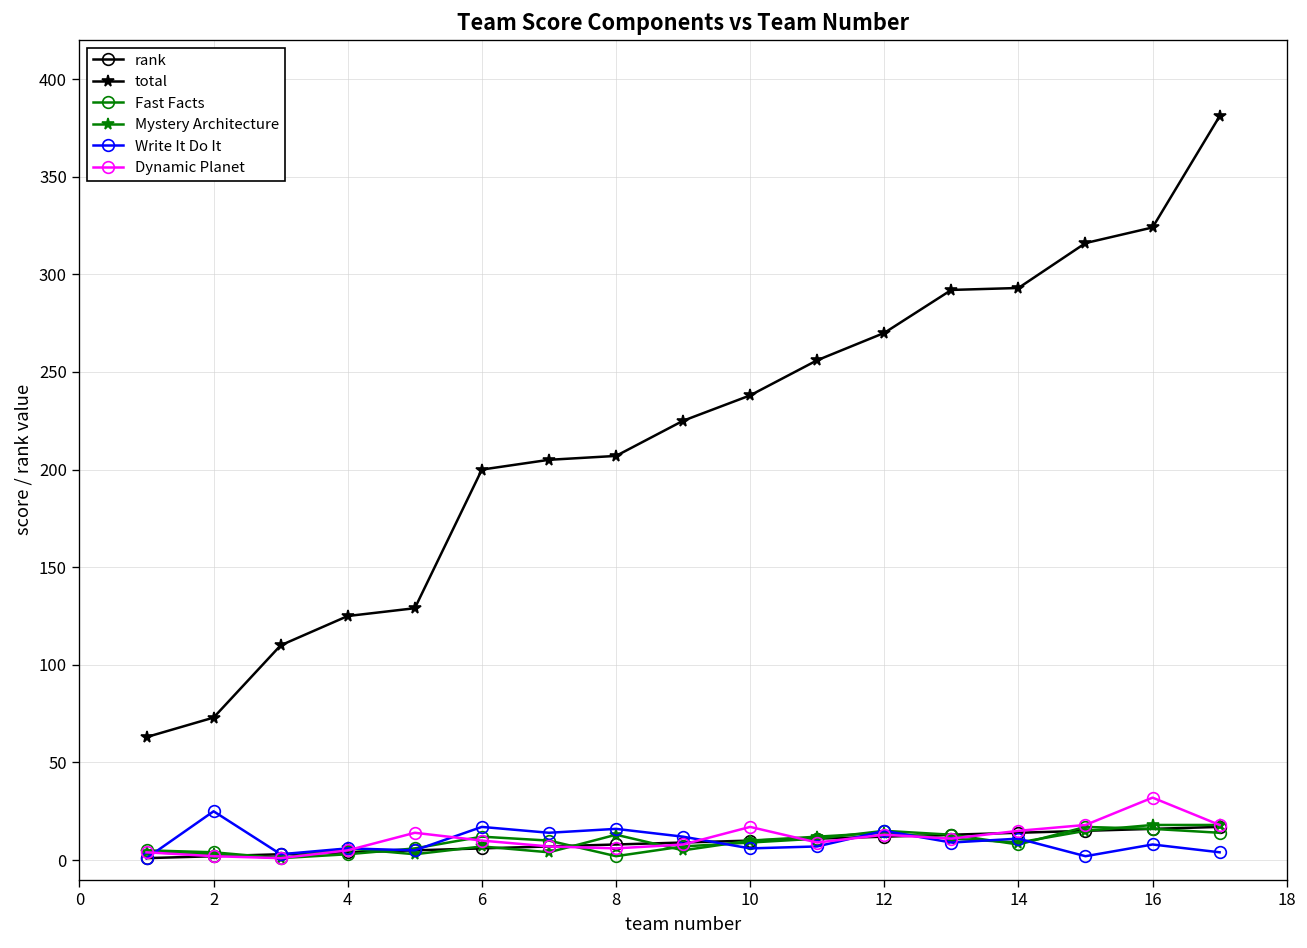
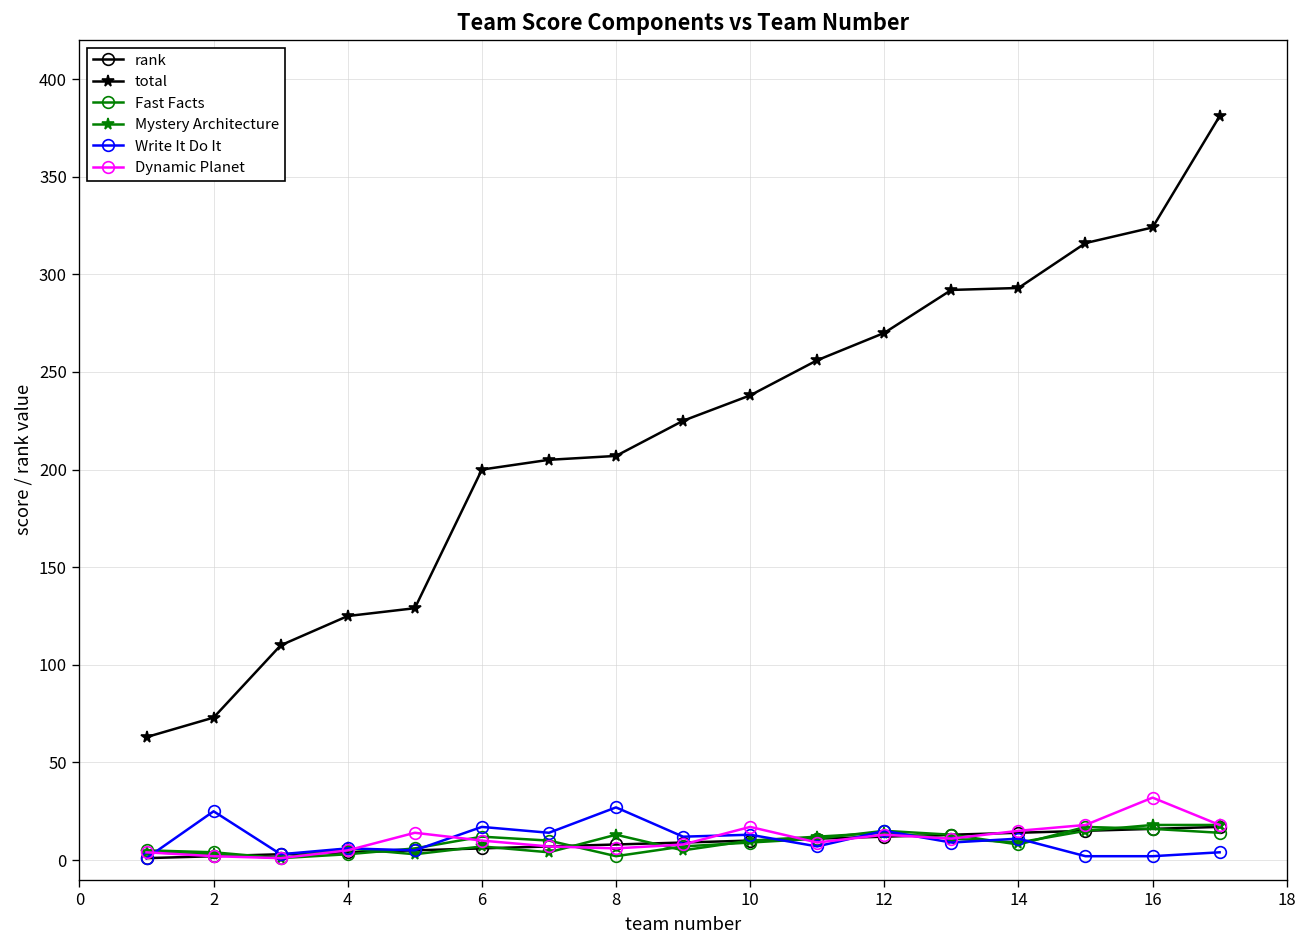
Write It Do It, 8: 16 -> 27
Write It Do It, 10: 6 -> 13
Write It Do It, 16: 8 -> 2
